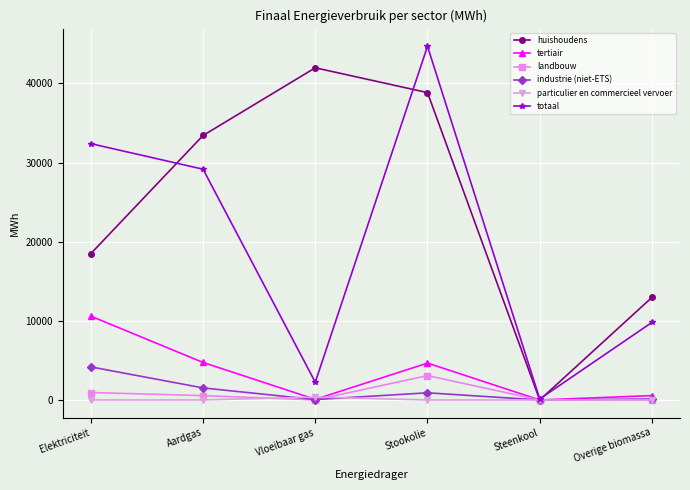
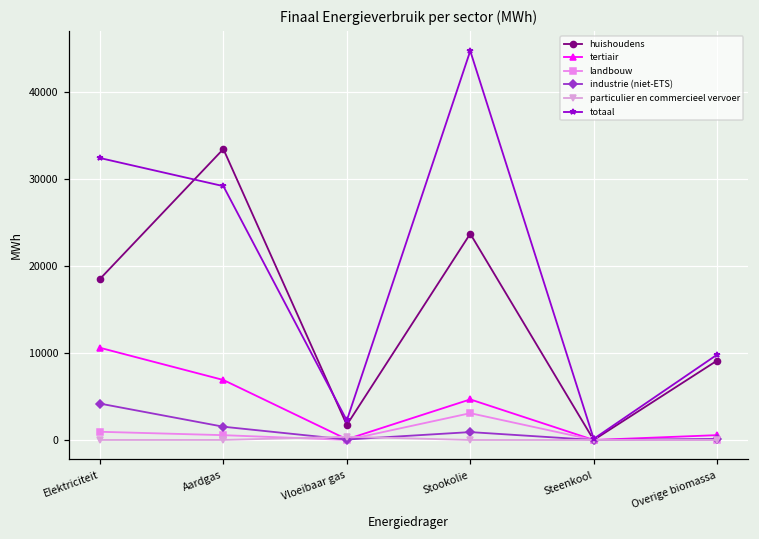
tertiair, Aardgas: 5000 -> 7000
huishoudens, Vloeibaar gas: 42000 -> 2000
huishoudens, Stookolie: 39000 -> 24000
huishoudens, Overige biomassa: 13000 -> 9000
